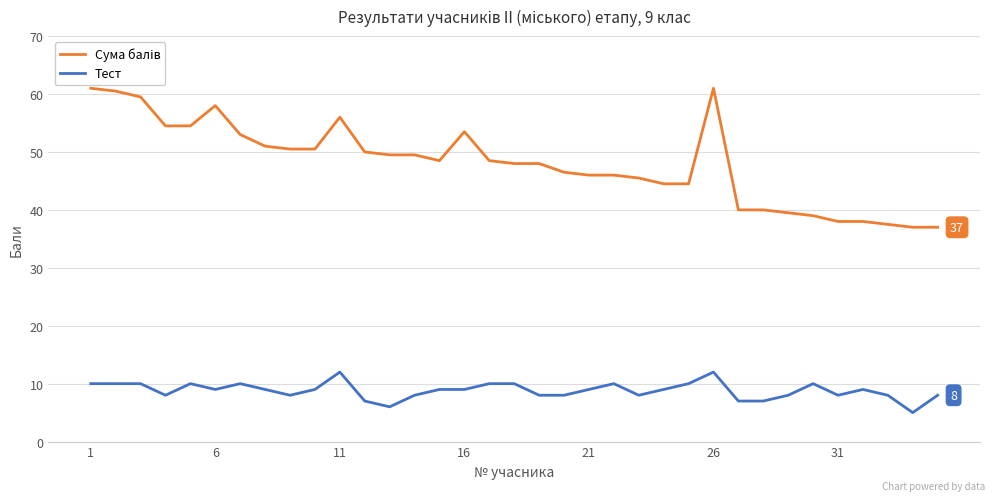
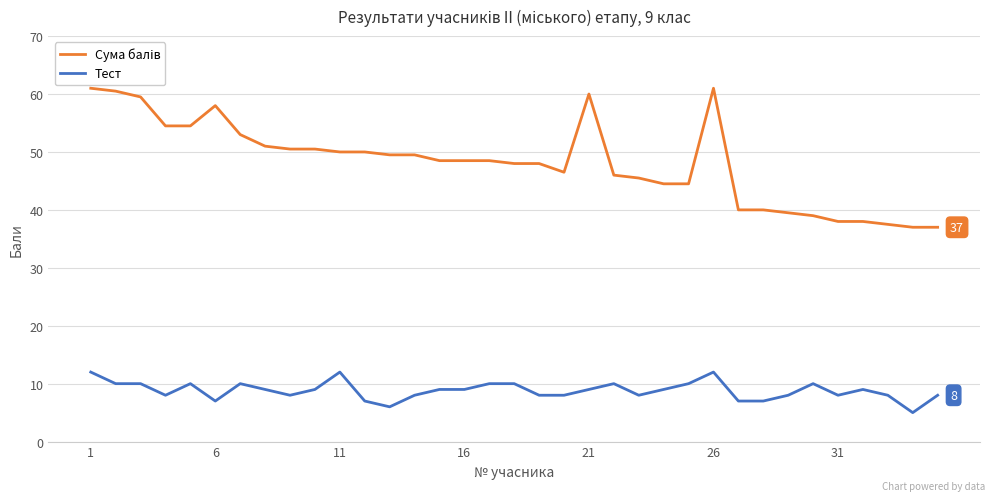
Тест, 1: 10 -> 12
Тест, 6: 9 -> 7
Сума балів, 11: 56 -> 50
Сума балів, 16: 54 -> 49
Сума балів, 21: 46 -> 60
